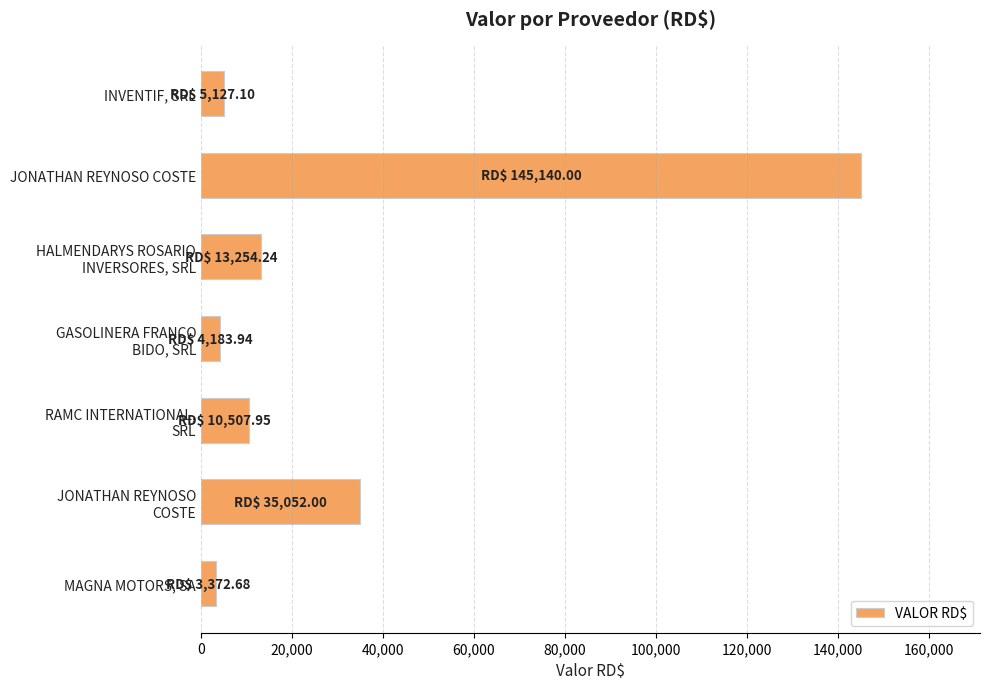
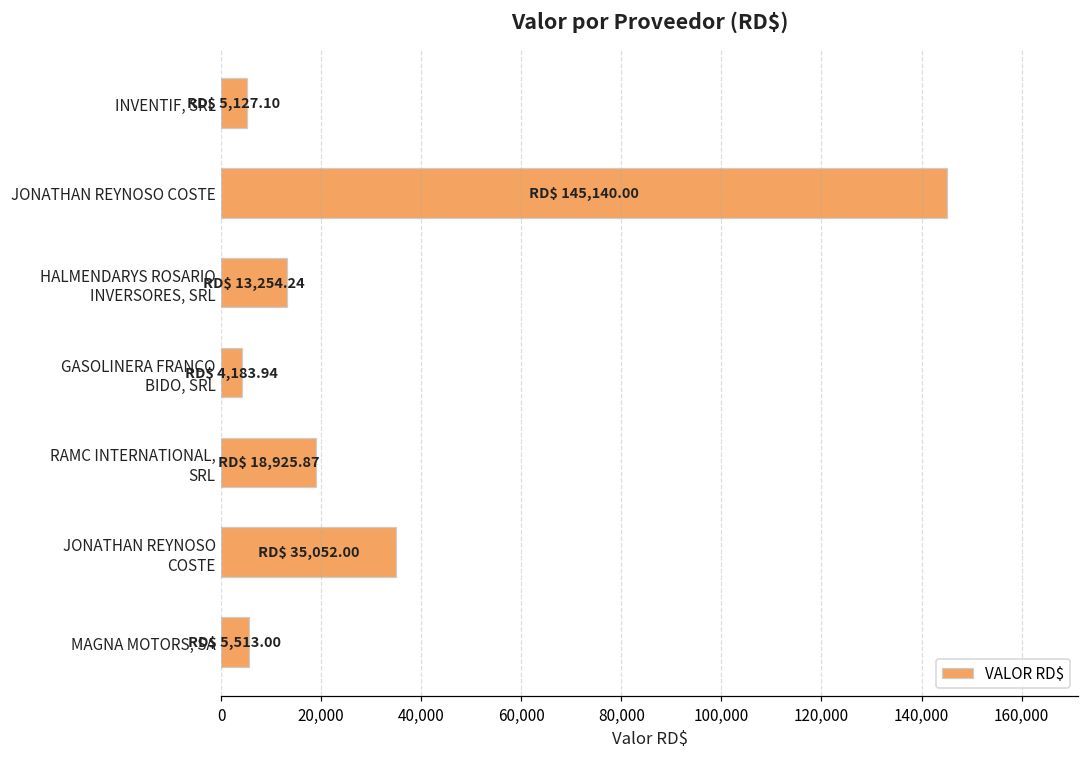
RAMC INTERNATIONAL, SRL: 10,507.95 -> 18,925.87
MAGNA MOTORS, SA: 3,372.68 -> 5,513.00
